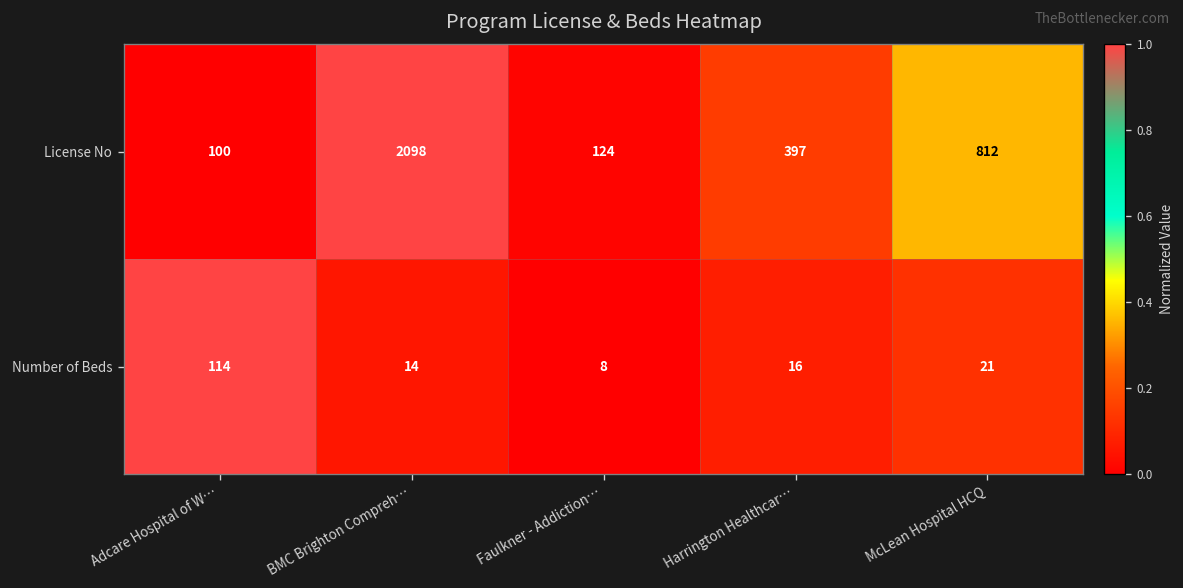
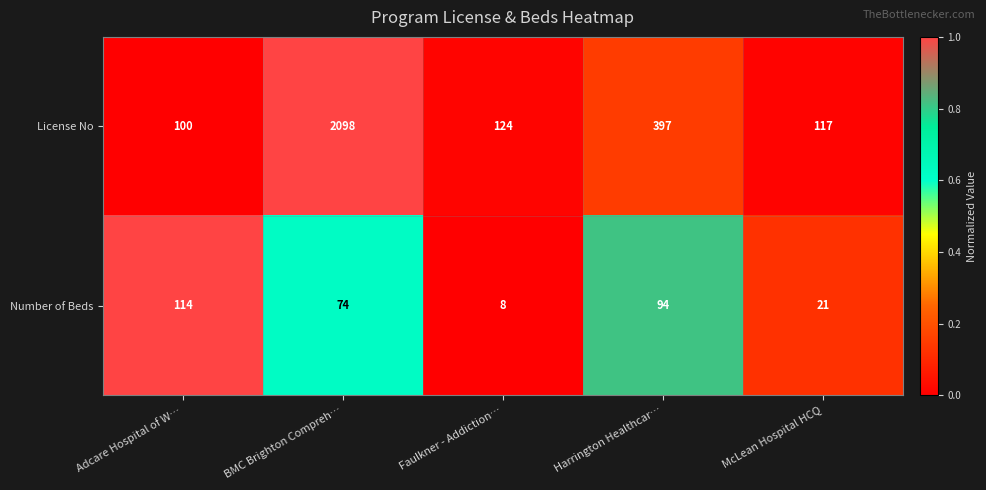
License No, McLean Hospital HCQ: 812 -> 117
Number of Beds, BMC Brighton Compreh…: 14 -> 74
Number of Beds, Harrington Healthcar…: 16 -> 94
